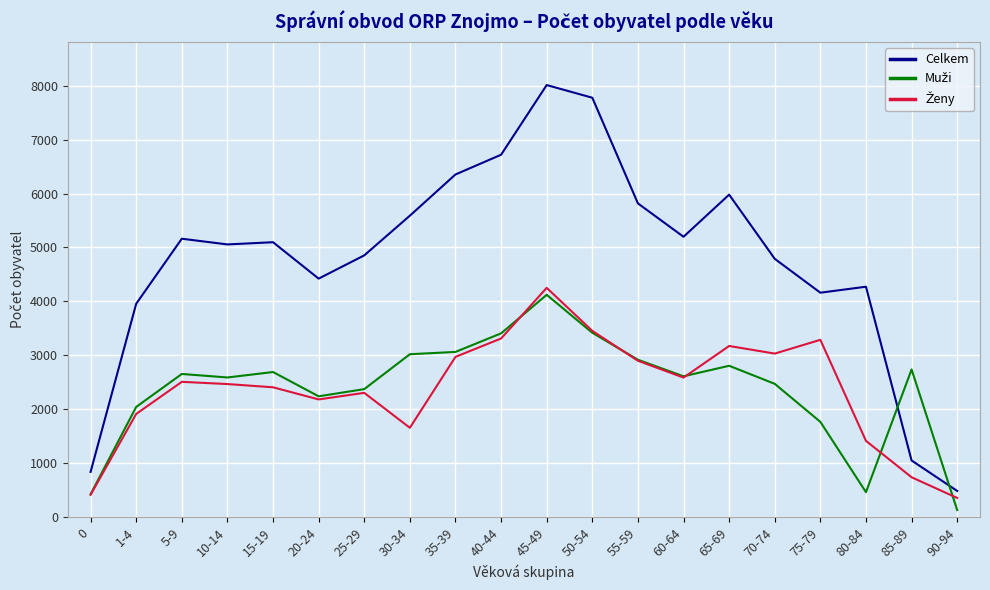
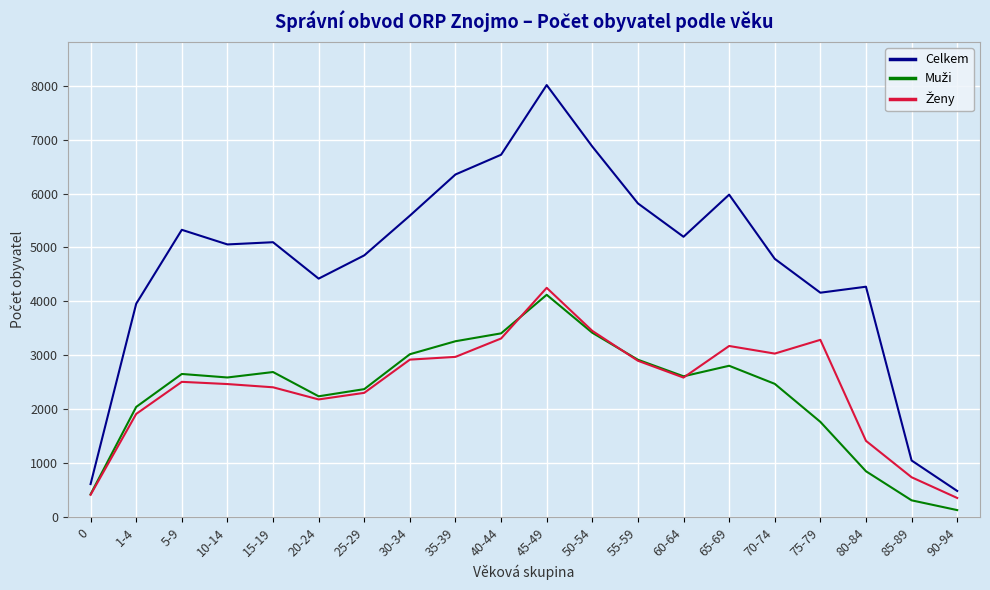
Celkem, 0: 800 -> 600
Celkem, 5-9: 5200 -> 5300
Ženy, 30-34: 1700 -> 2900
Muži, 35-39: 3100 -> 3300
Celkem, 50-54: 7800 -> 6900
Muži, 80-84: 500 -> 900
Muži, 85-89: 2700 -> 300
